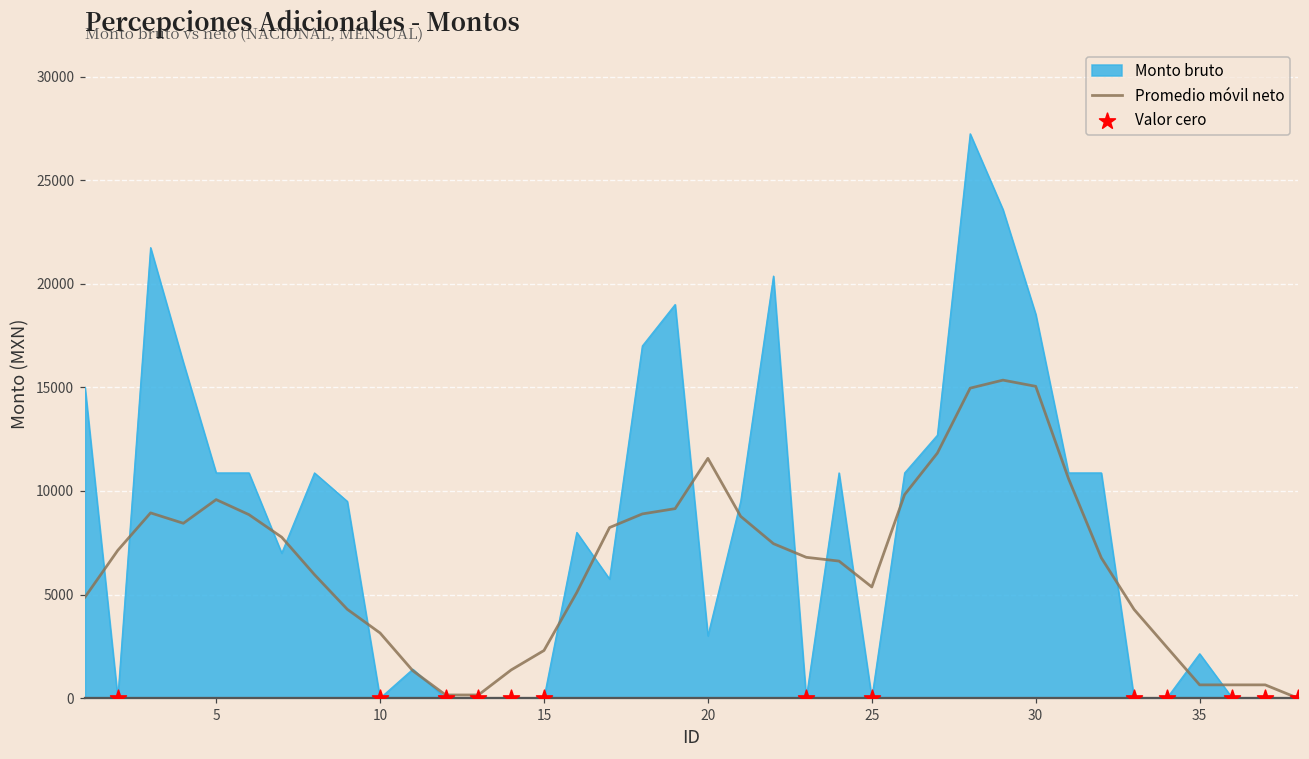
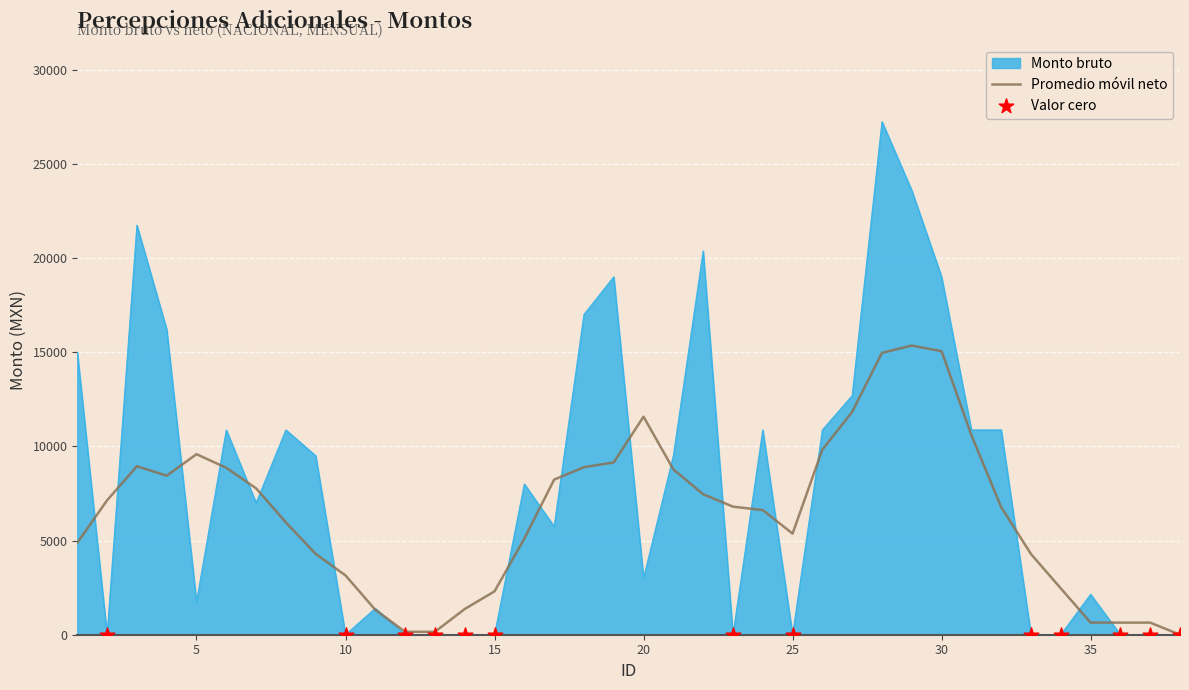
Monto bruto, 5: 10900 -> 1700
Monto bruto, 30: 18500 -> 19000
